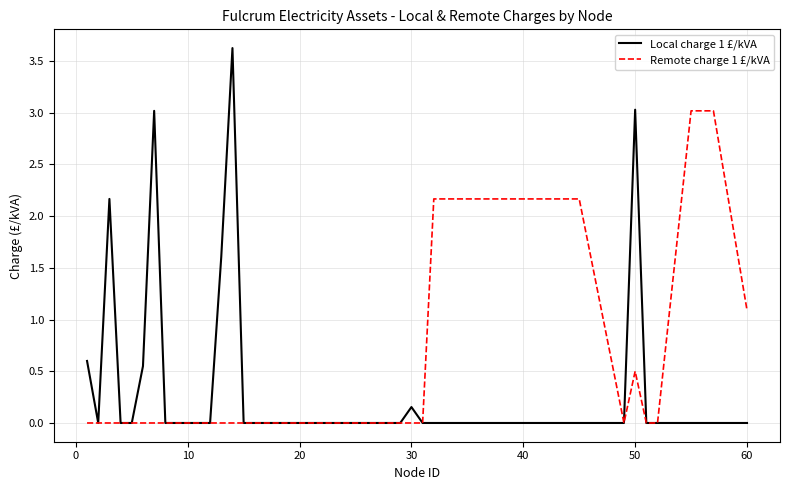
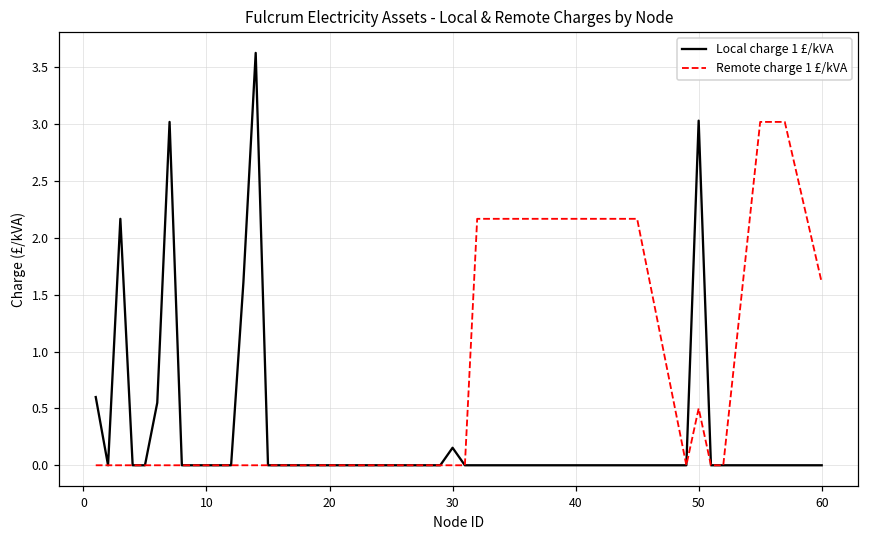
Remote charge 1 £/kVA, 60: 1.09 -> 1.61
